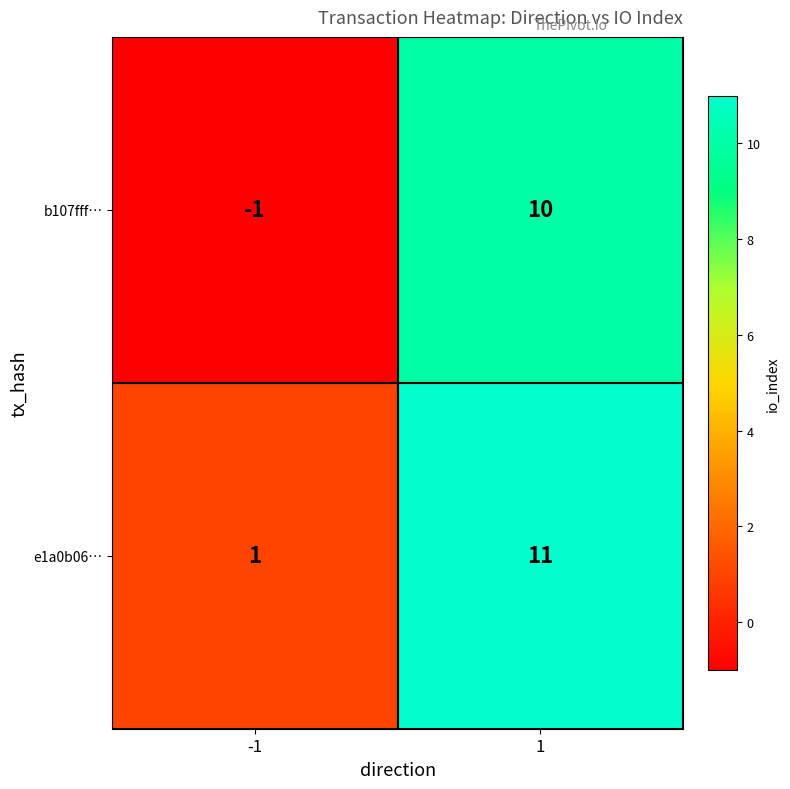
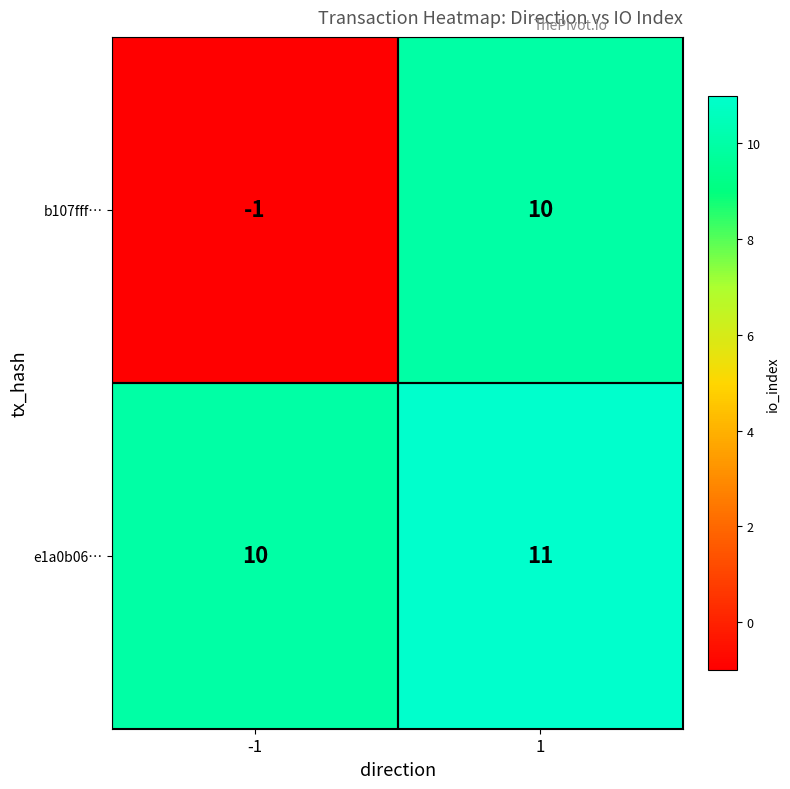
e1a0b06…, -1: 1 -> 10
